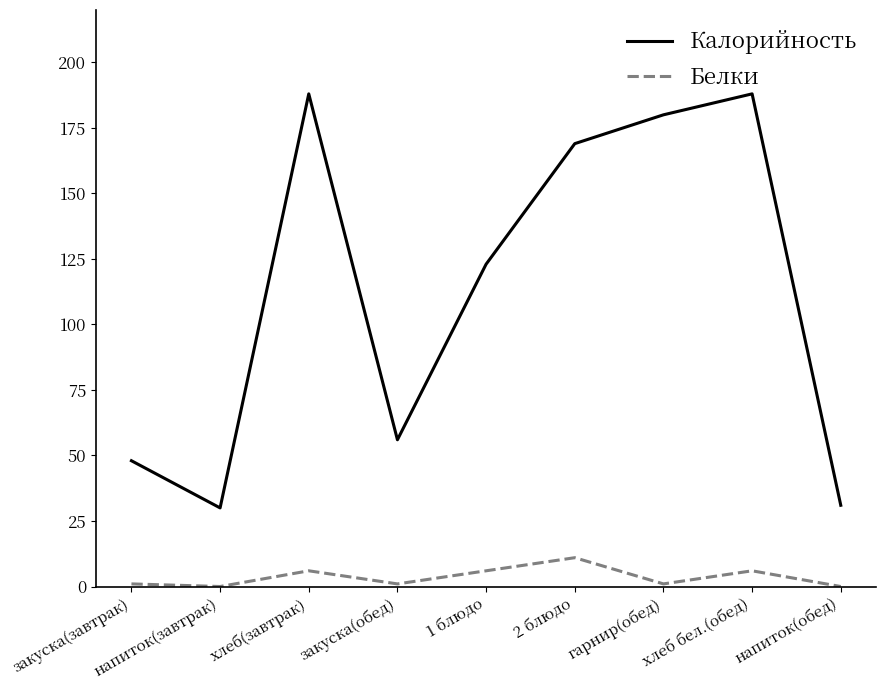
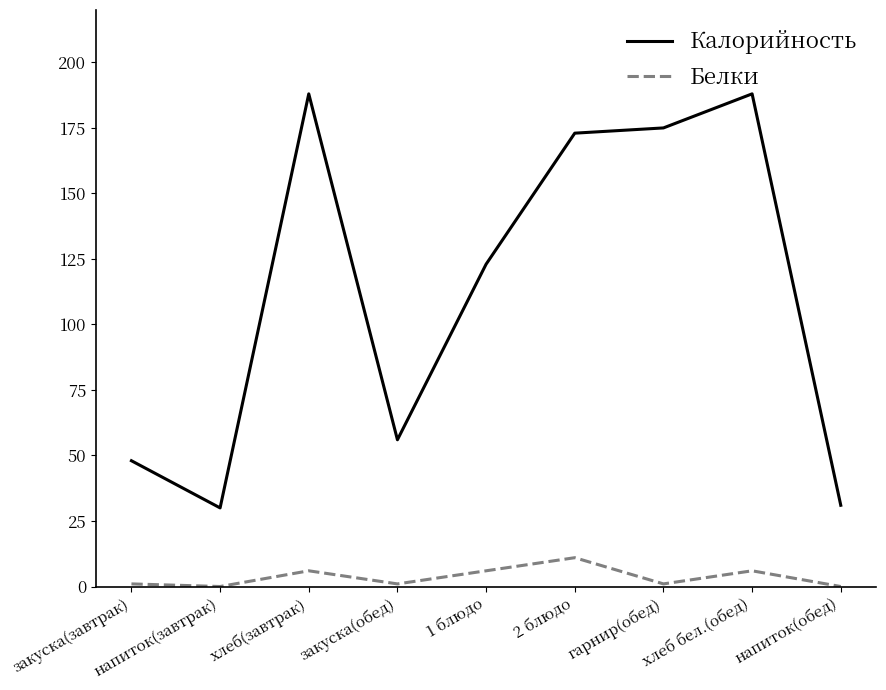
Калорийность, 2 блюдо: 169 -> 173
Калорийность, гарнир(обед): 180 -> 175
